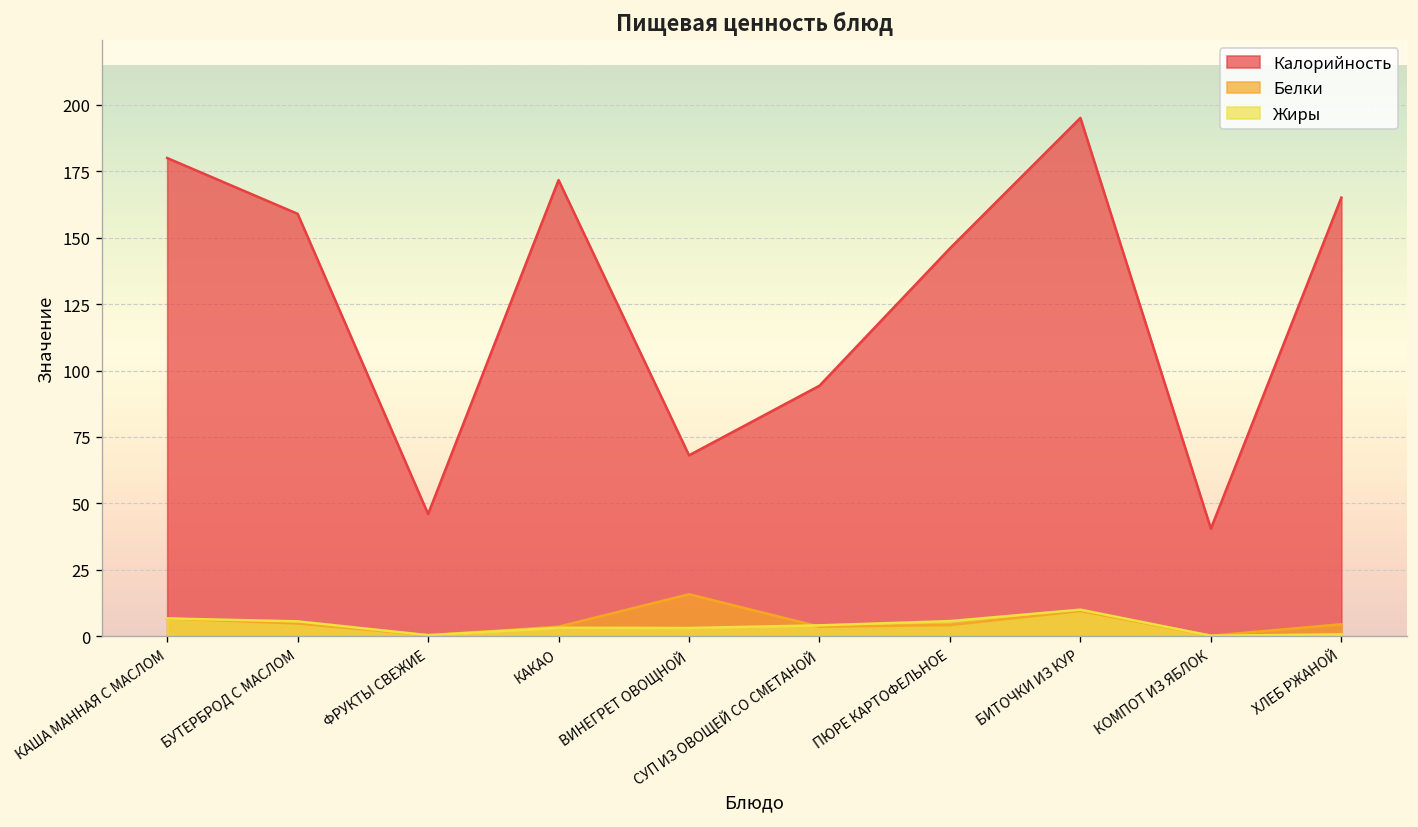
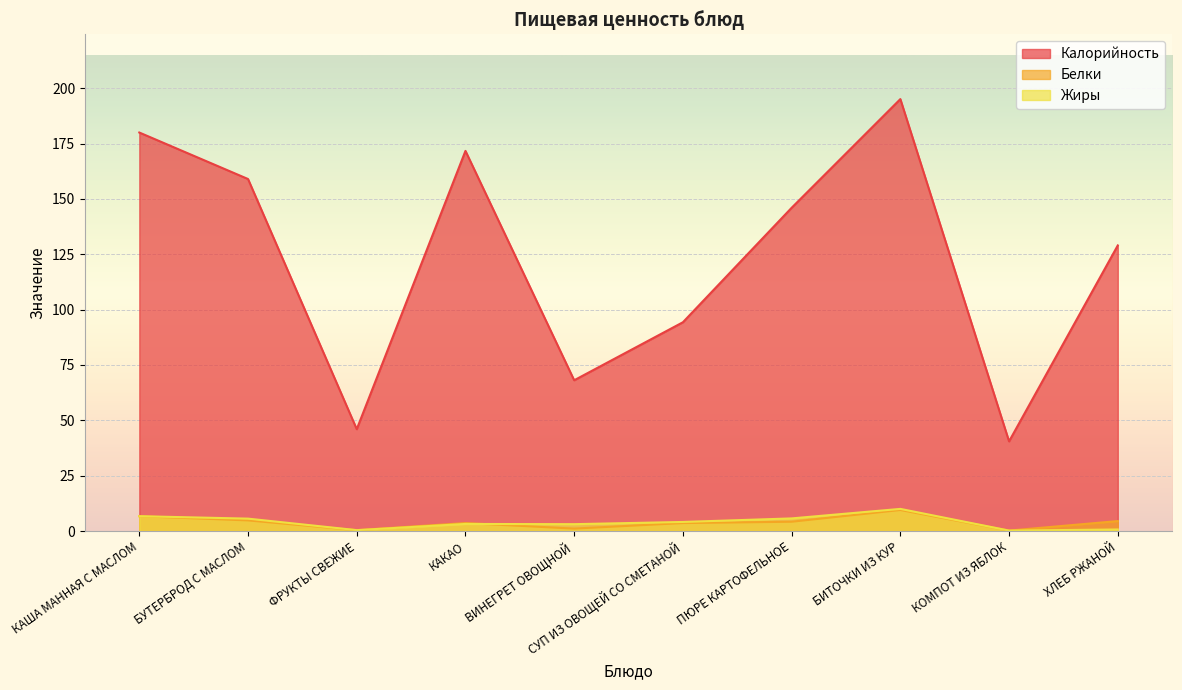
Белки, ВИНЕГРЕТ ОВОЩНОЙ: 16 -> 1
Калорийность, ХЛЕБ РЖАНОЙ: 165 -> 129
